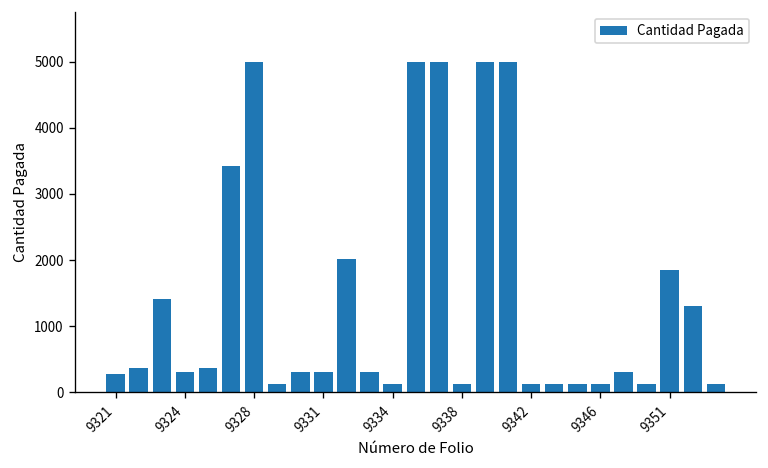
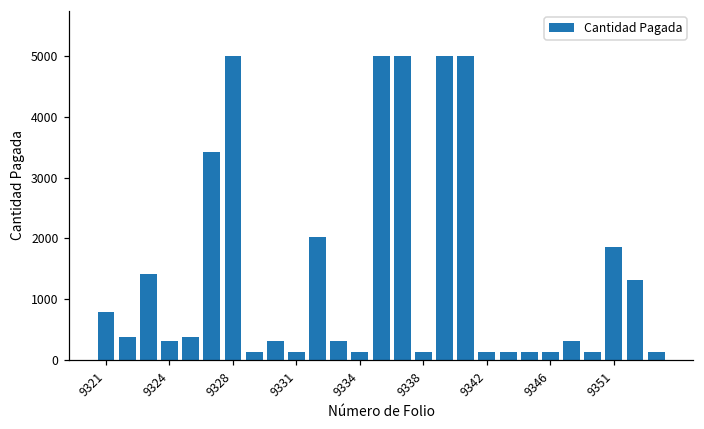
9321: 300 -> 800
9331: 300 -> 100
